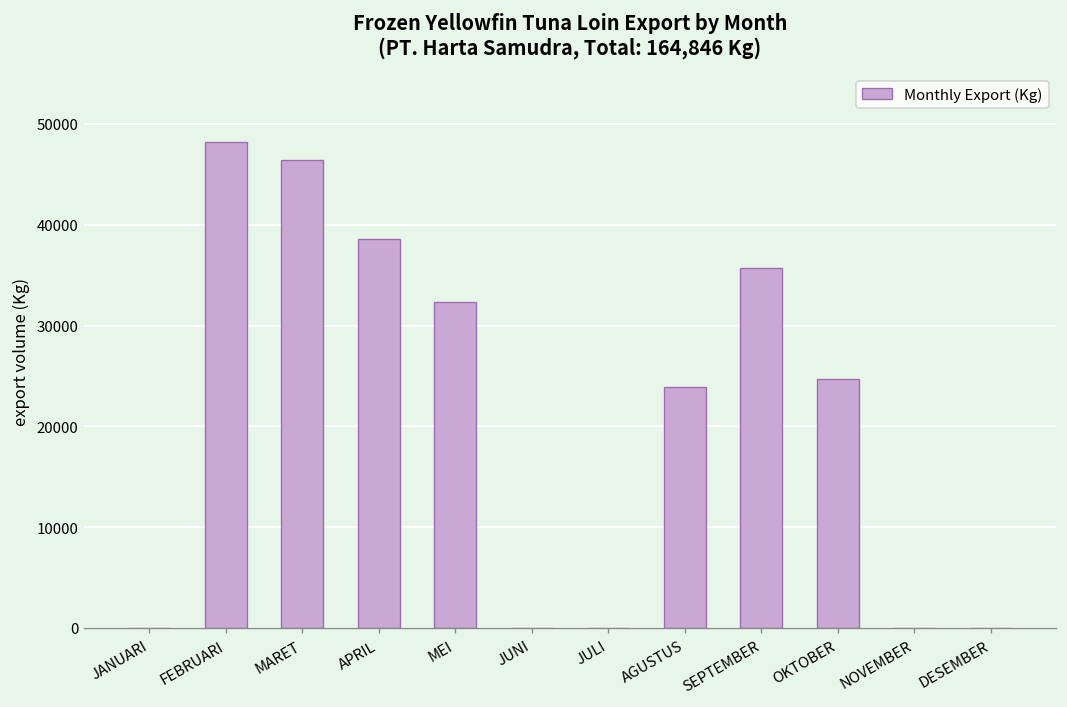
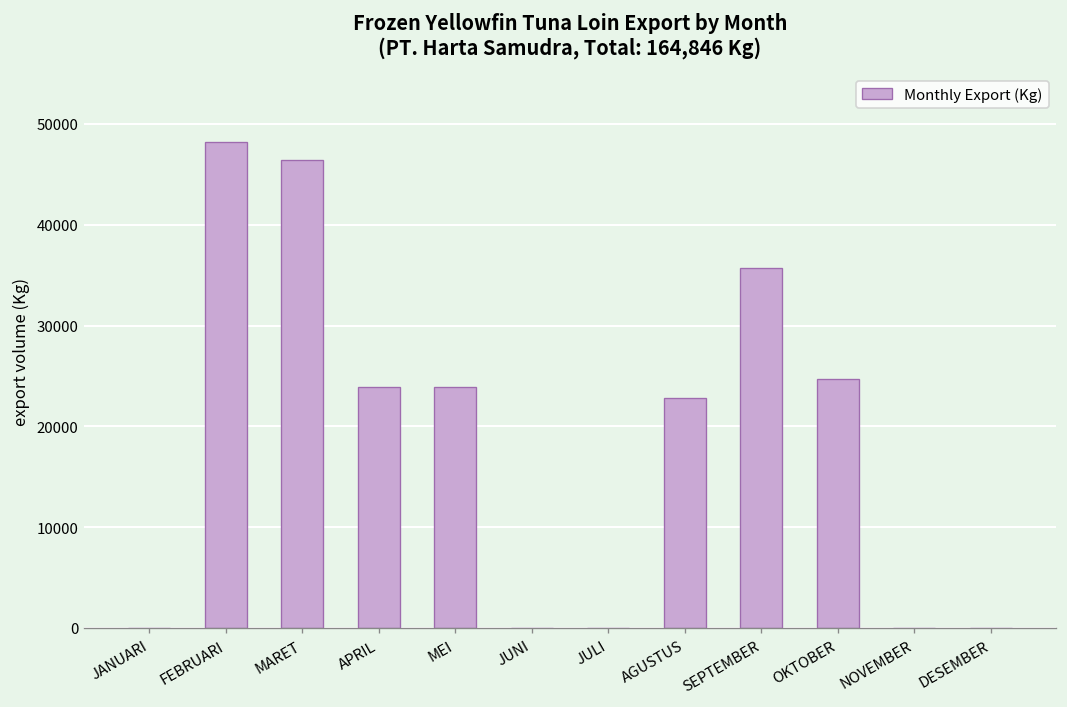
APRIL: 39000 -> 24000
MEI: 32000 -> 24000
AGUSTUS: 24000 -> 23000
